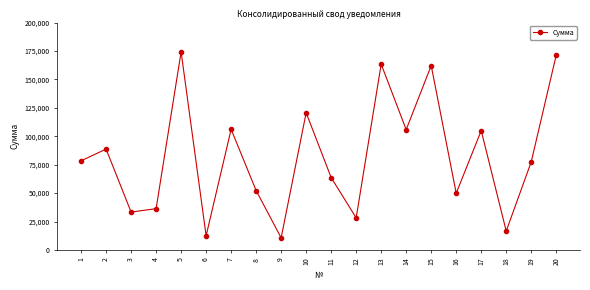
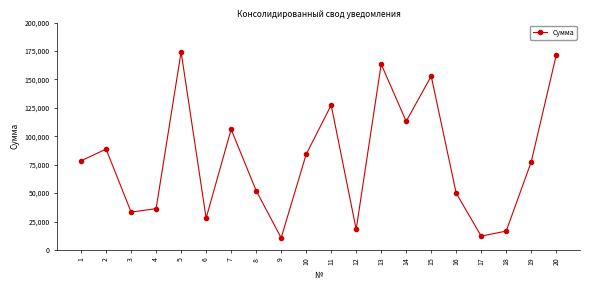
6: 12,000 -> 28,000
10: 121,000 -> 84,000
11: 64,000 -> 127,000
12: 28,000 -> 18,000
14: 106,000 -> 113,000
15: 162,000 -> 153,000
17: 105,000 -> 12,000
